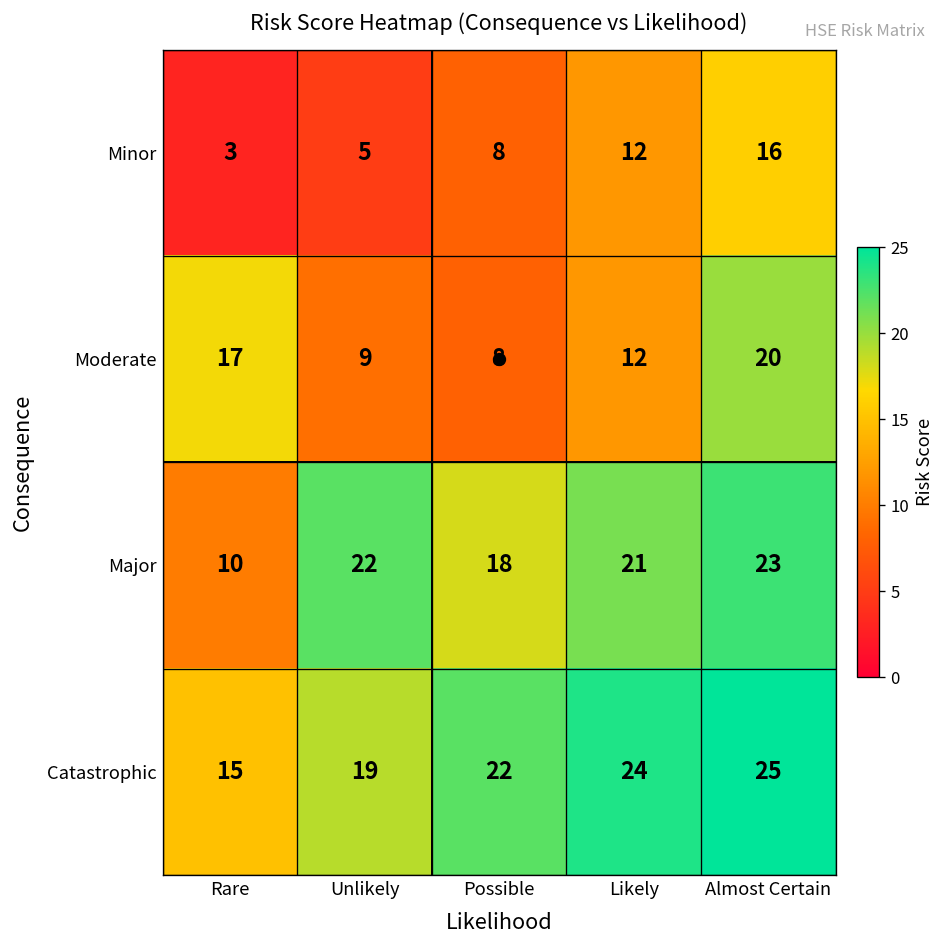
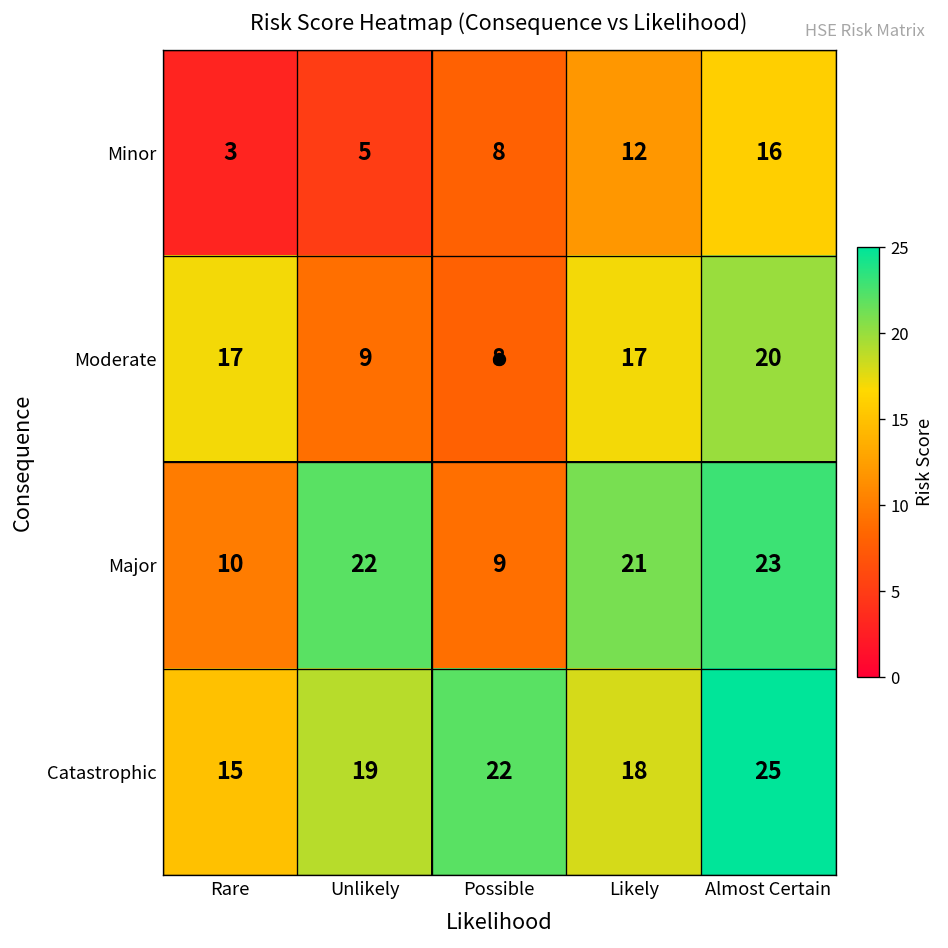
Moderate, Likely: 12 -> 17
Major, Possible: 18 -> 9
Catastrophic, Likely: 24 -> 18
